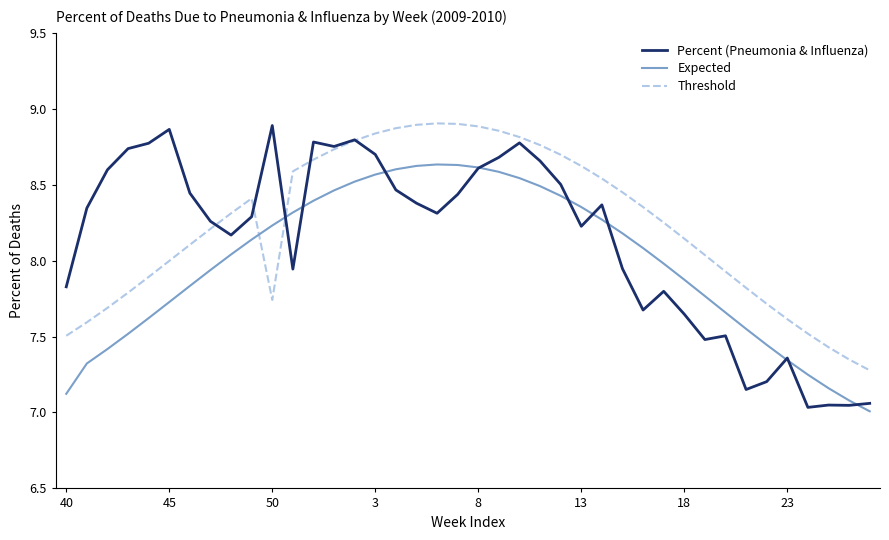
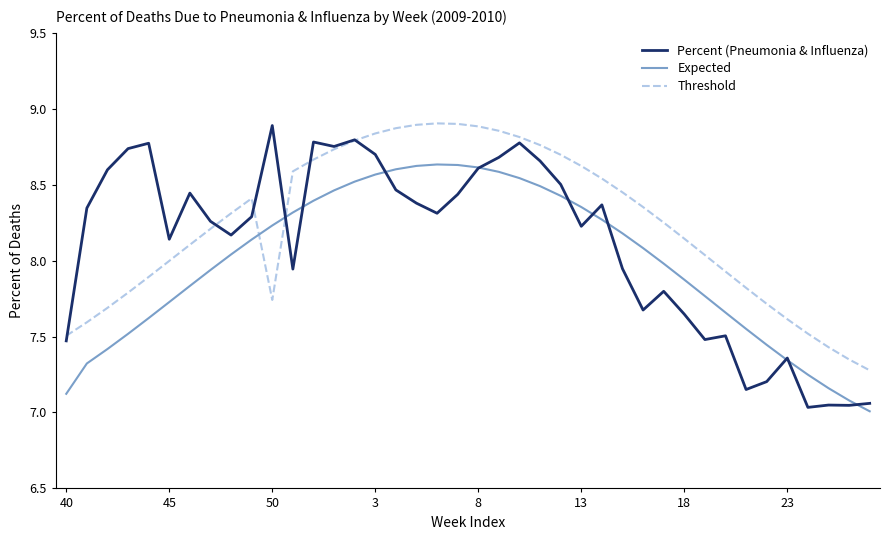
Percent (Pneumonia & Influenza), 40: 7.83 -> 7.47
Percent (Pneumonia & Influenza), 45: 8.86 -> 8.14
